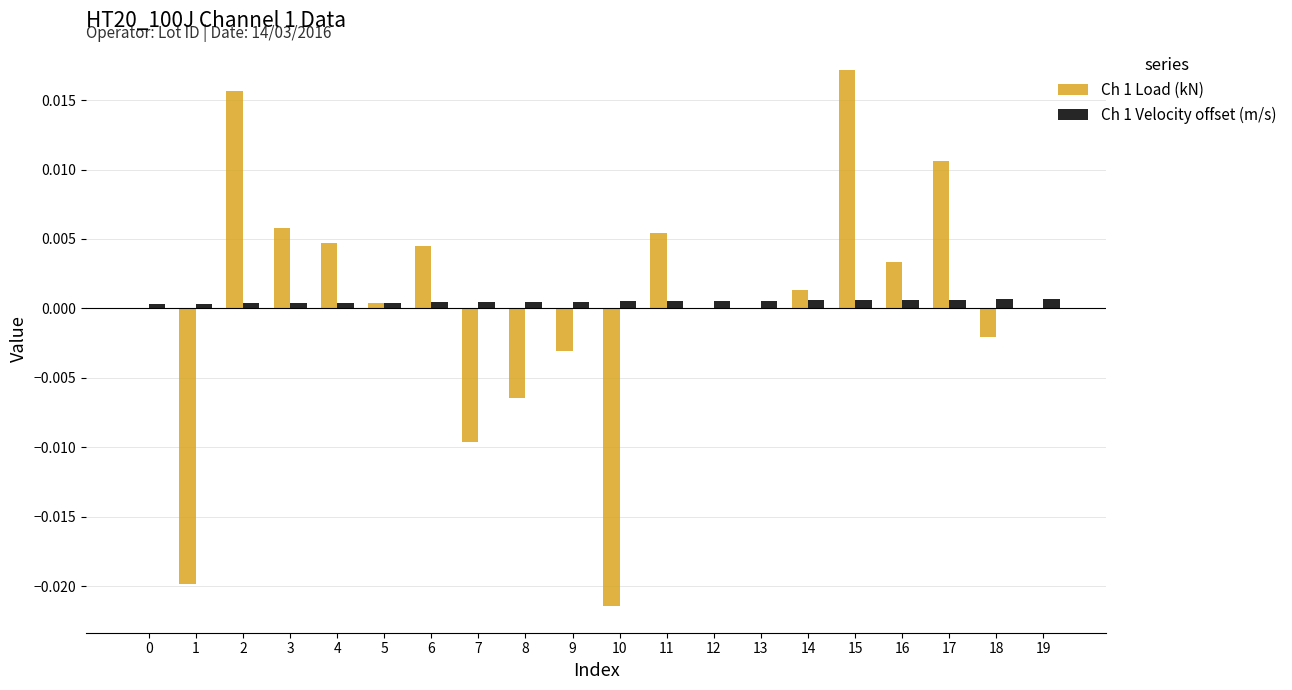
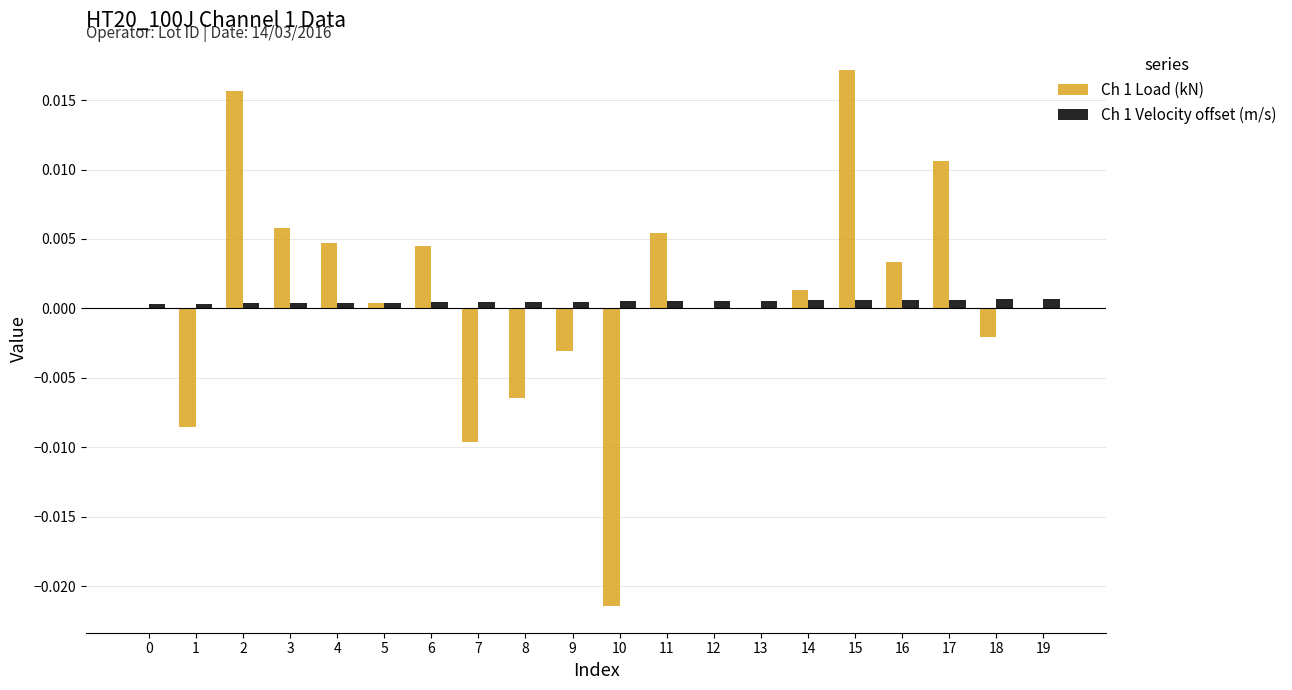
Ch 1 Load (kN), 1: -0.0198 -> -0.0086
